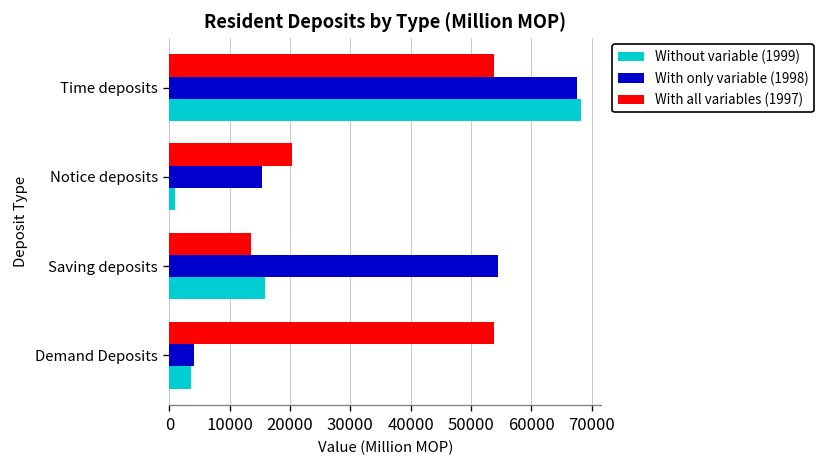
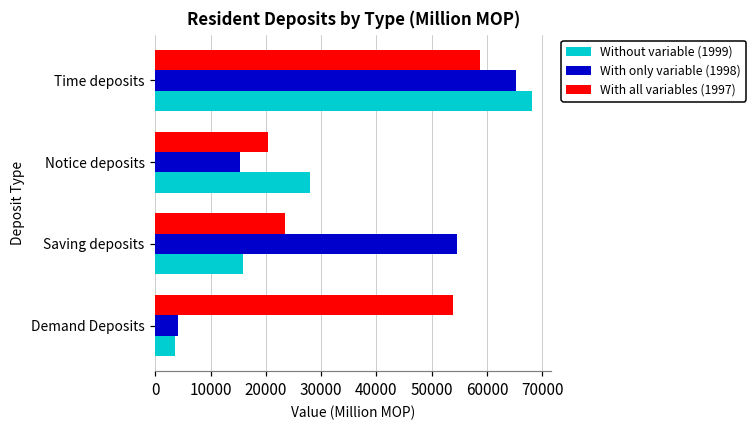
With all variables (1997), Time deposits: 54000 -> 59000
With only variable (1998), Time deposits: 68000 -> 65000
Without variable (1999), Notice deposits: 1000 -> 28000
With all variables (1997), Saving deposits: 13000 -> 23000
